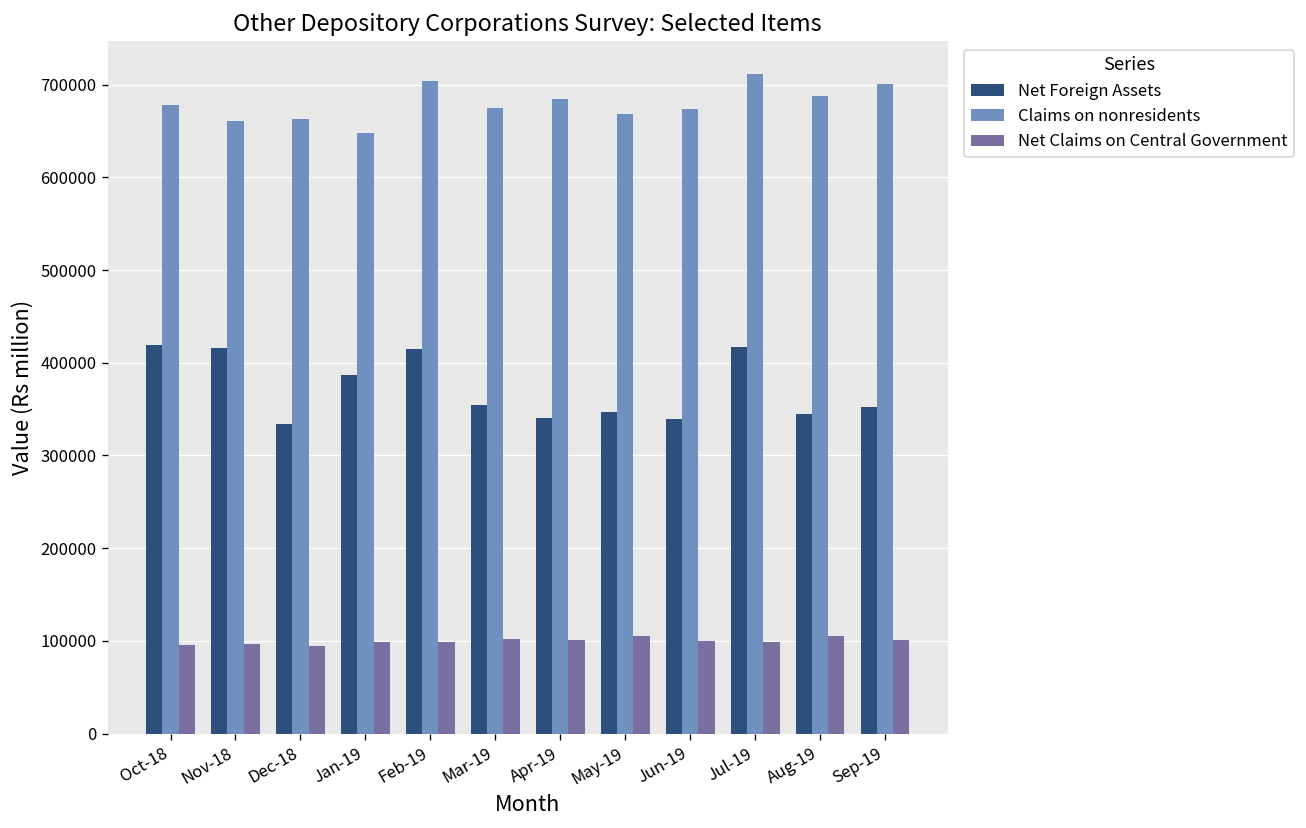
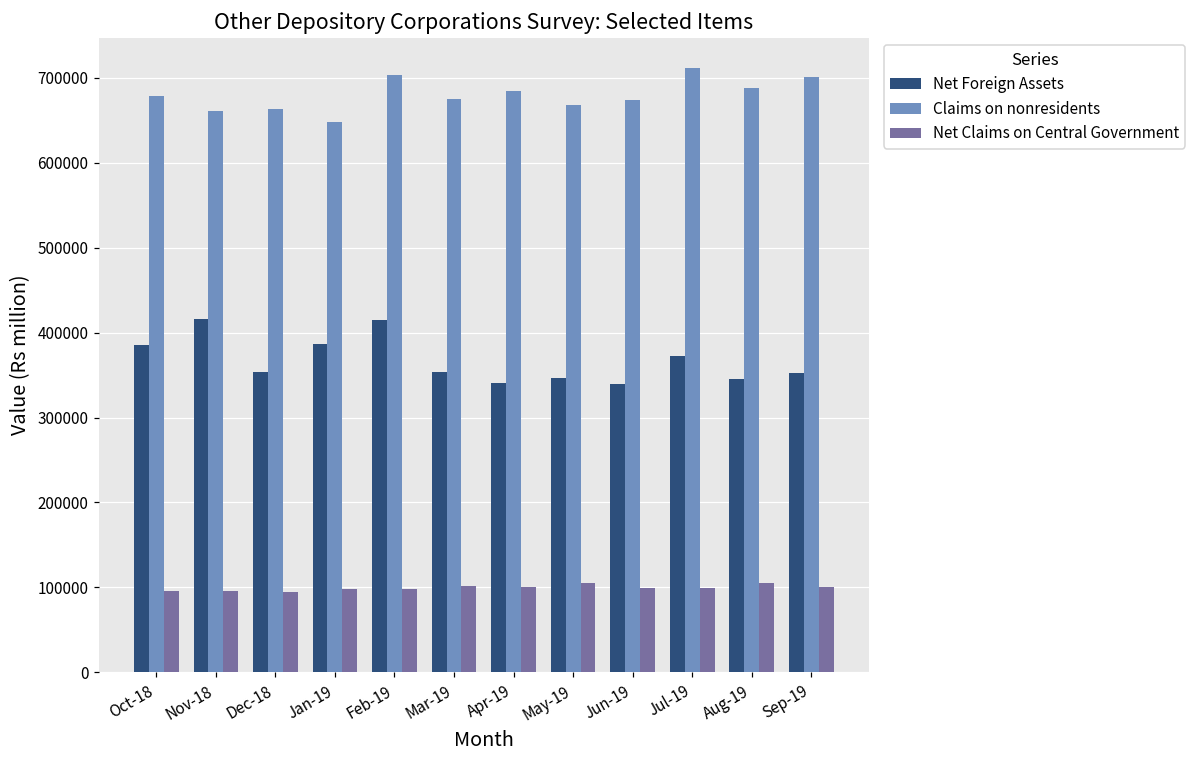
Net Foreign Assets, Oct-18: 420000 -> 390000
Net Foreign Assets, Dec-18: 330000 -> 350000
Net Foreign Assets, Jul-19: 420000 -> 370000
